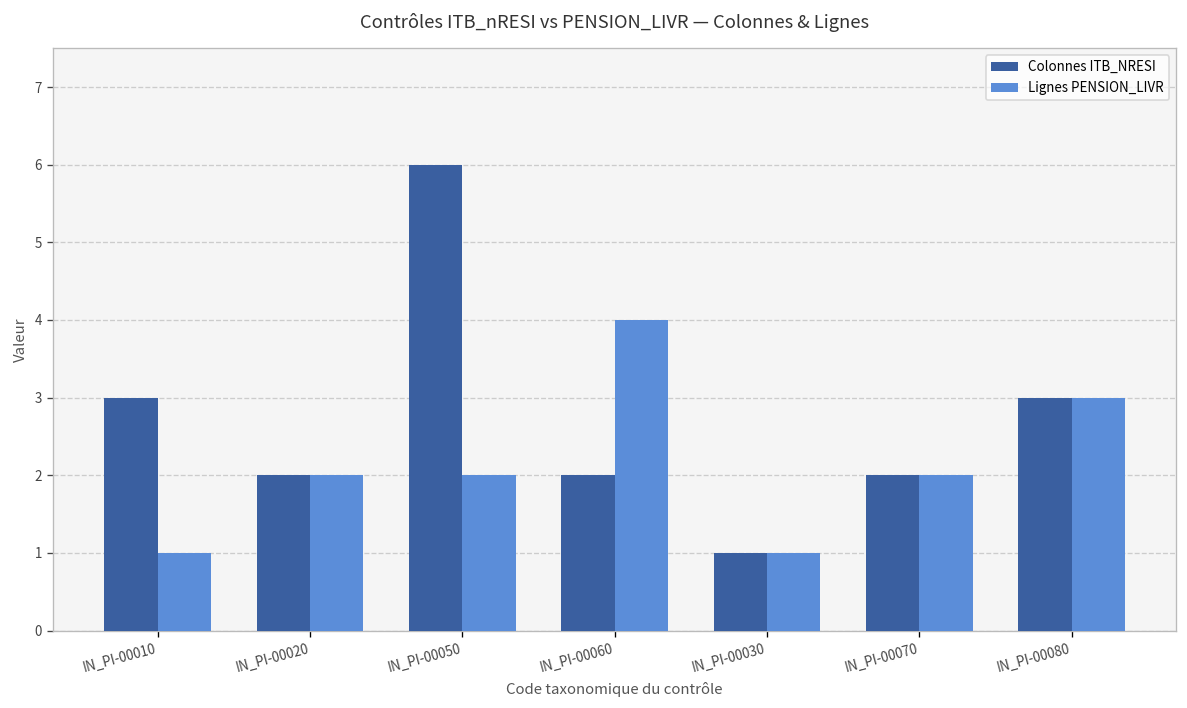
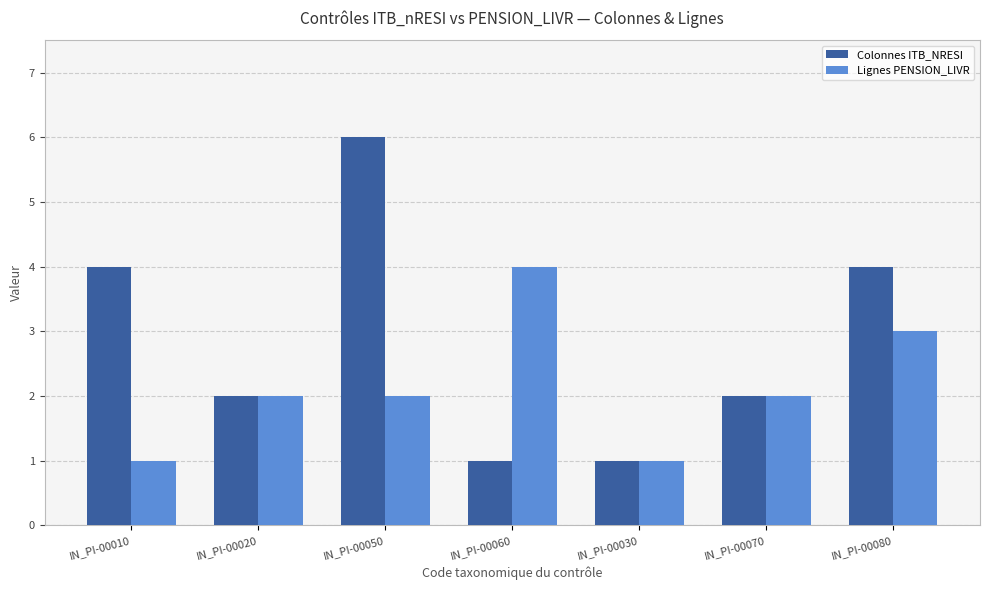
Colonnes ITB_NRESI, IN_PI-00010: 3 -> 4
Colonnes ITB_NRESI, IN_PI-00060: 2 -> 1
Colonnes ITB_NRESI, IN_PI-00080: 3 -> 4
